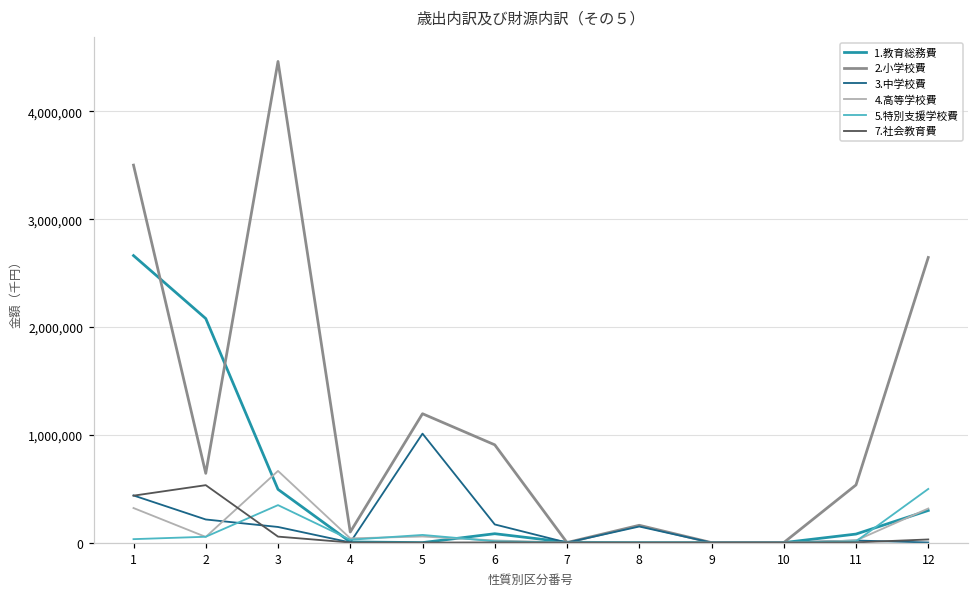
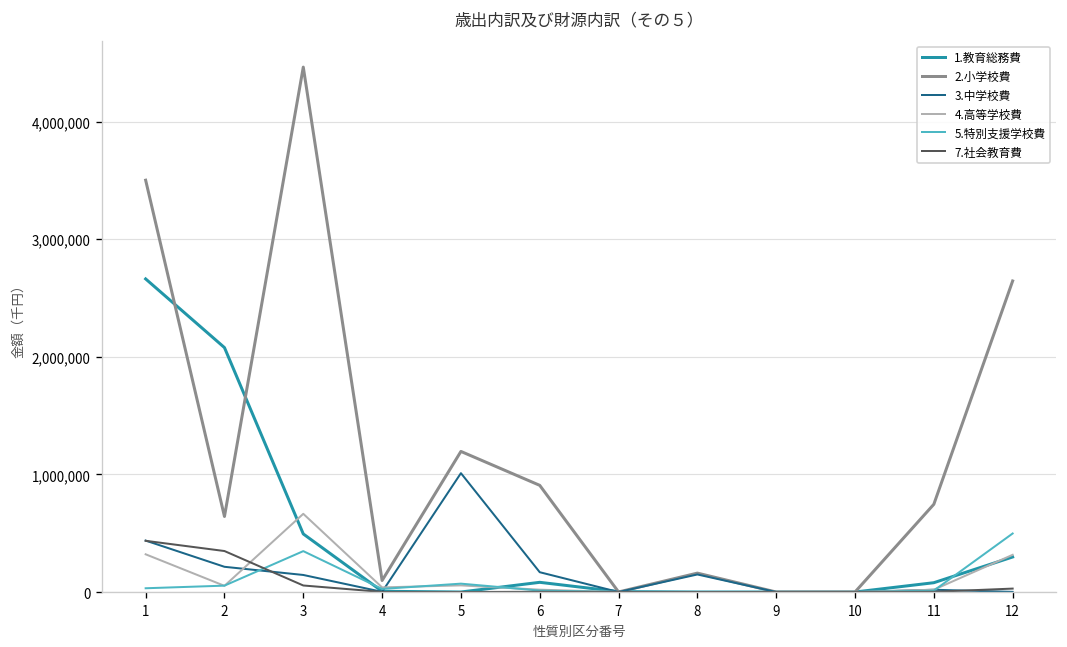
7.社会教育費, 2: 500,000 -> 300,000
2.小学校費, 11: 500,000 -> 700,000
